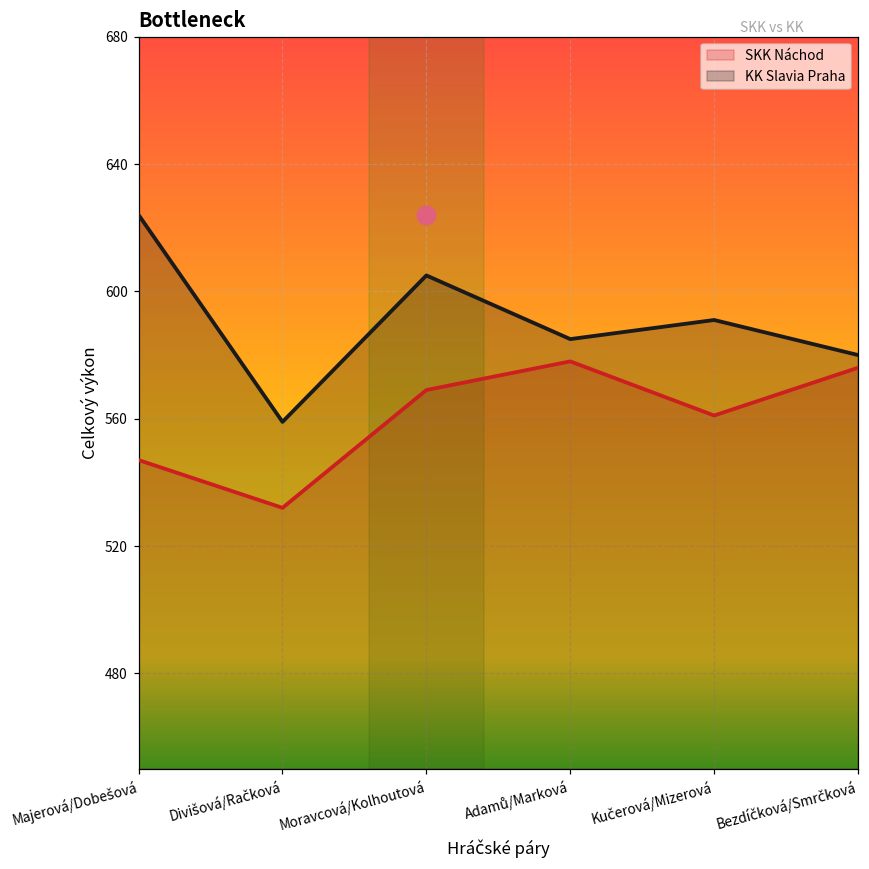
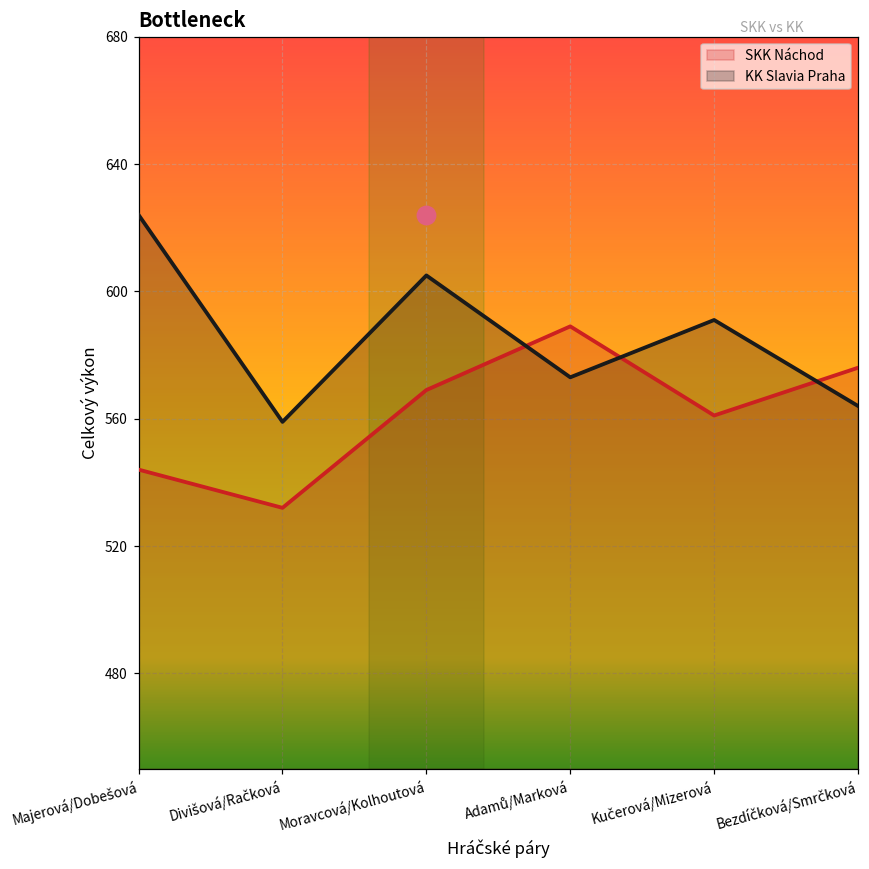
SKK Náchod, Majerová/Dobešová: 547 -> 544
SKK Náchod, Adamů/Marková: 578 -> 589
KK Slavia Praha, Adamů/Marková: 585 -> 573
KK Slavia Praha, Bezdíčková/Smrčková: 580 -> 564
